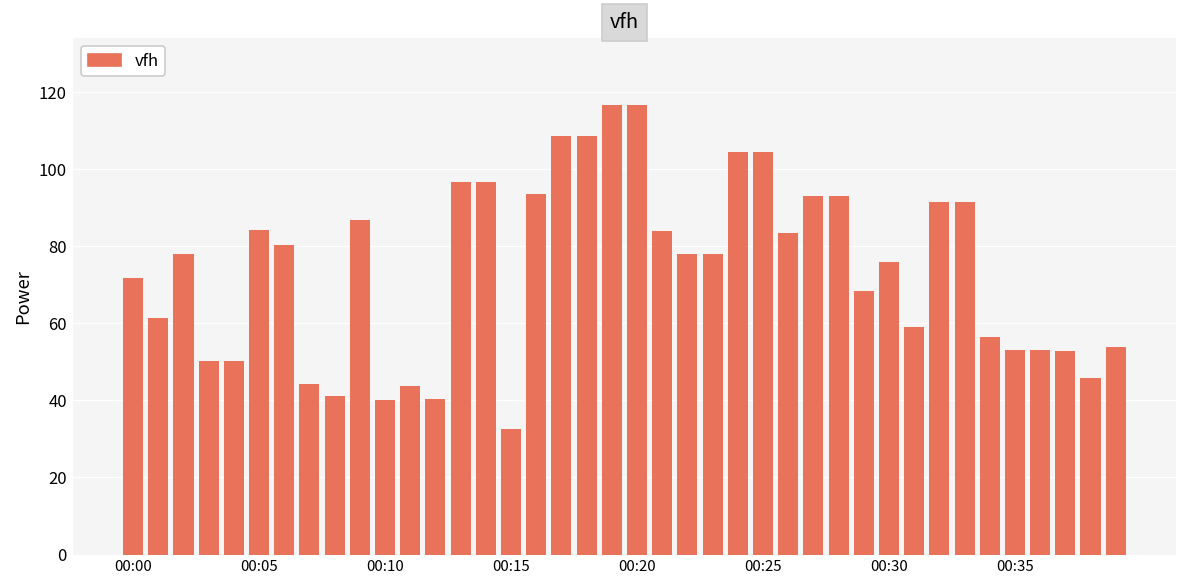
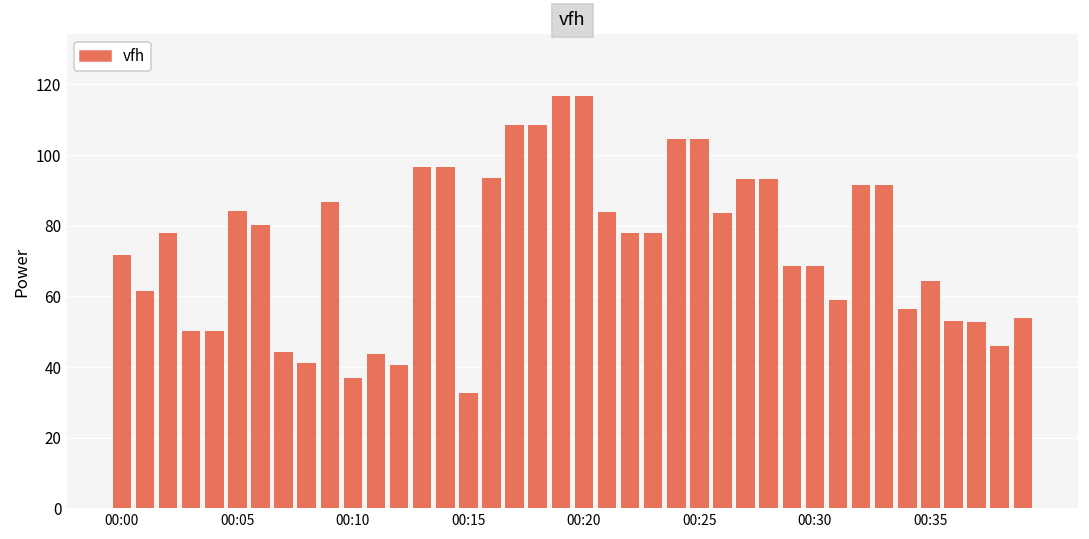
00:10: 40 -> 37
00:30: 76 -> 69
00:35: 53 -> 64
